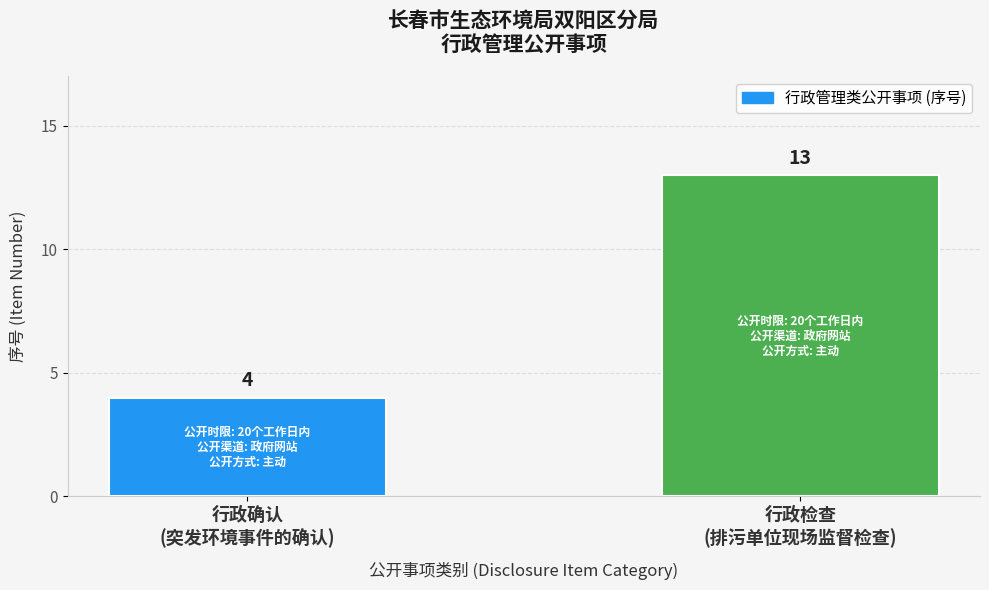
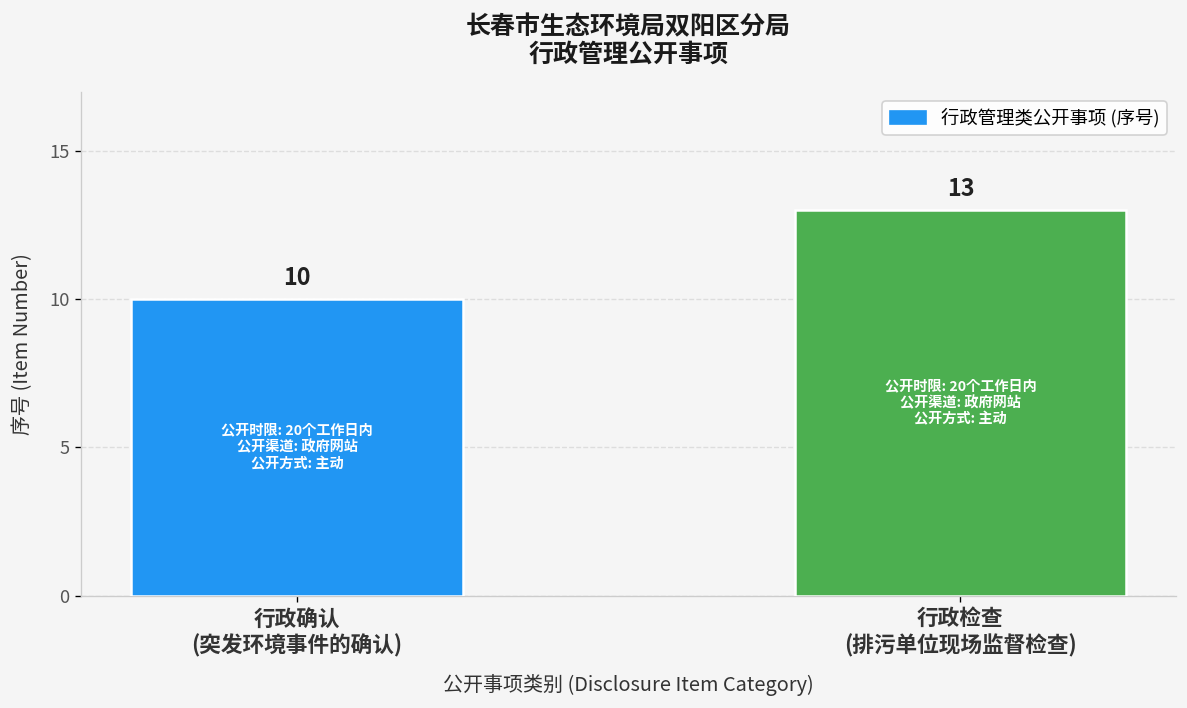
行政确认 (突发环境事件的确认): 4 -> 10
